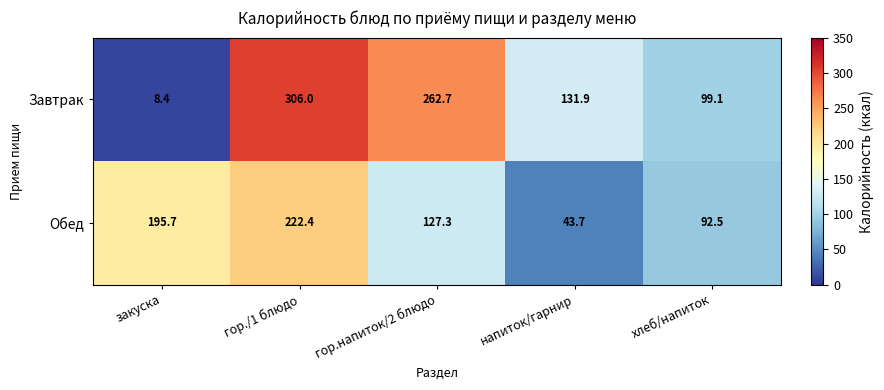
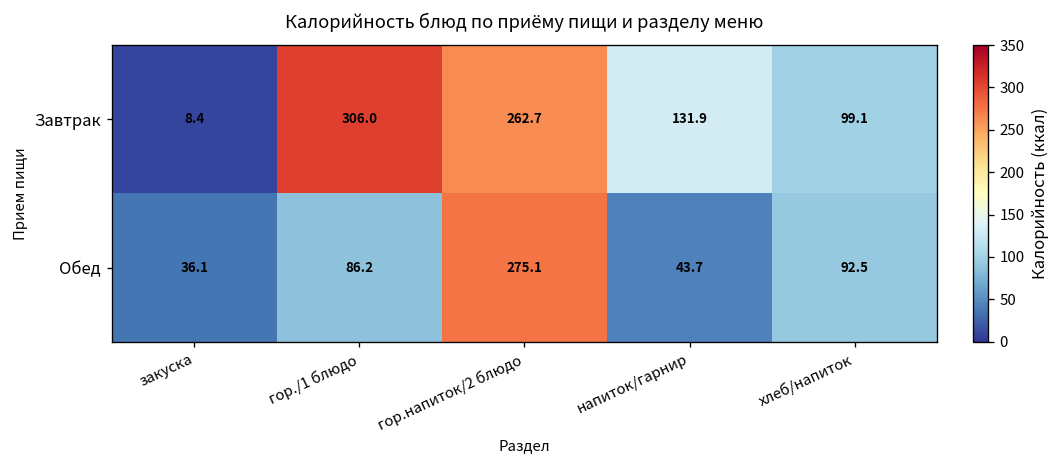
Обед, закуска: 195.7 -> 36.1
Обед, гор./1 блюдо: 222.4 -> 86.2
Обед, гор.напиток/2 блюдо: 127.3 -> 275.1
